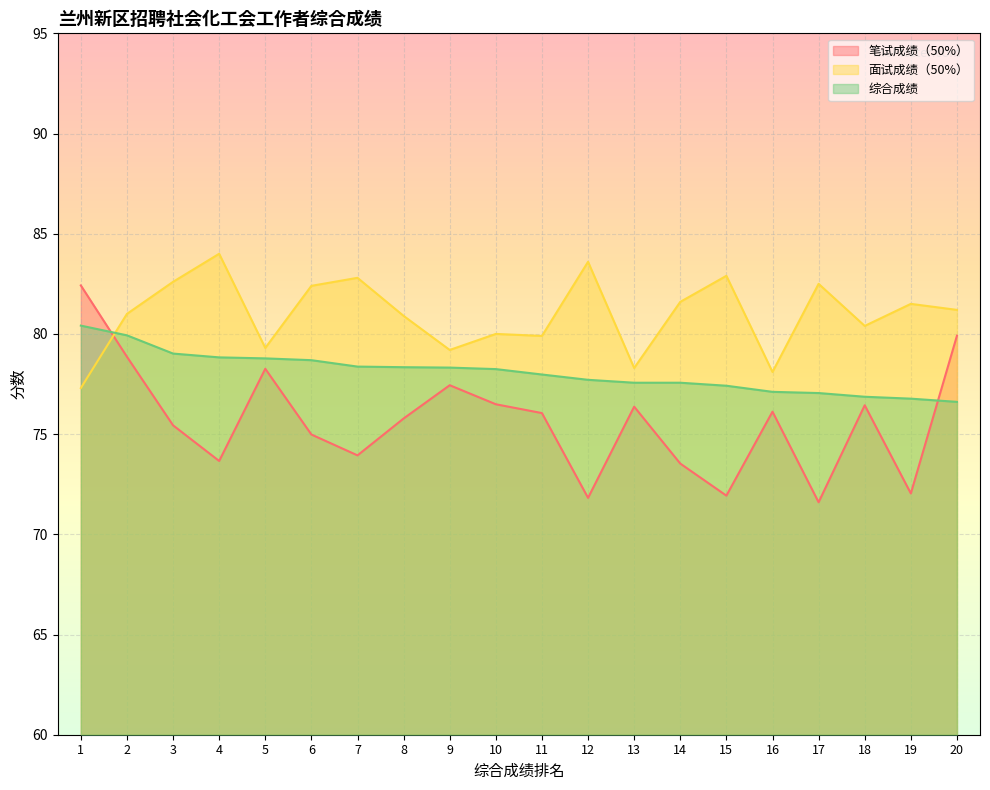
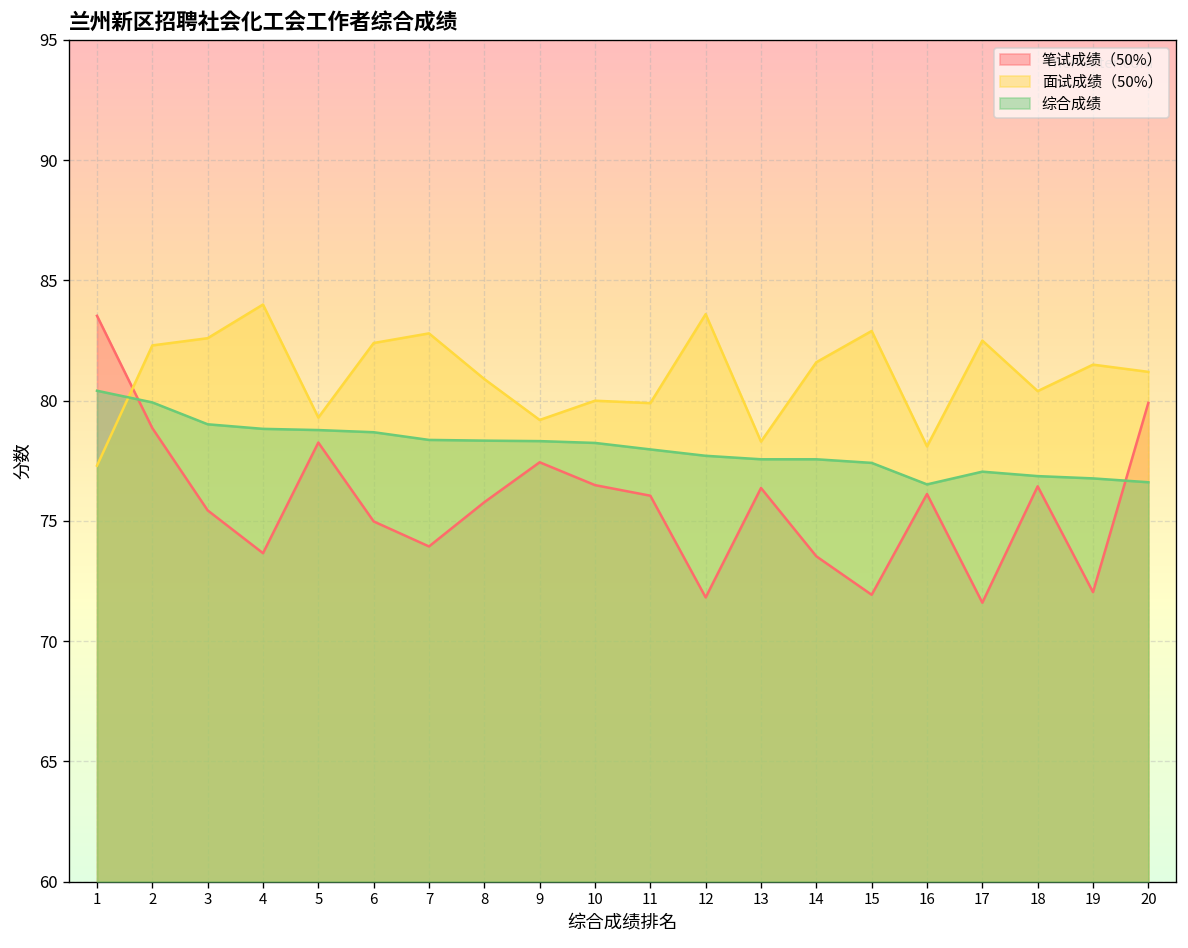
笔试成绩（50%）, 1: 82.4 -> 83.5
面试成绩（50%）, 2: 81.0 -> 82.3
综合成绩, 16: 77.1 -> 76.5
